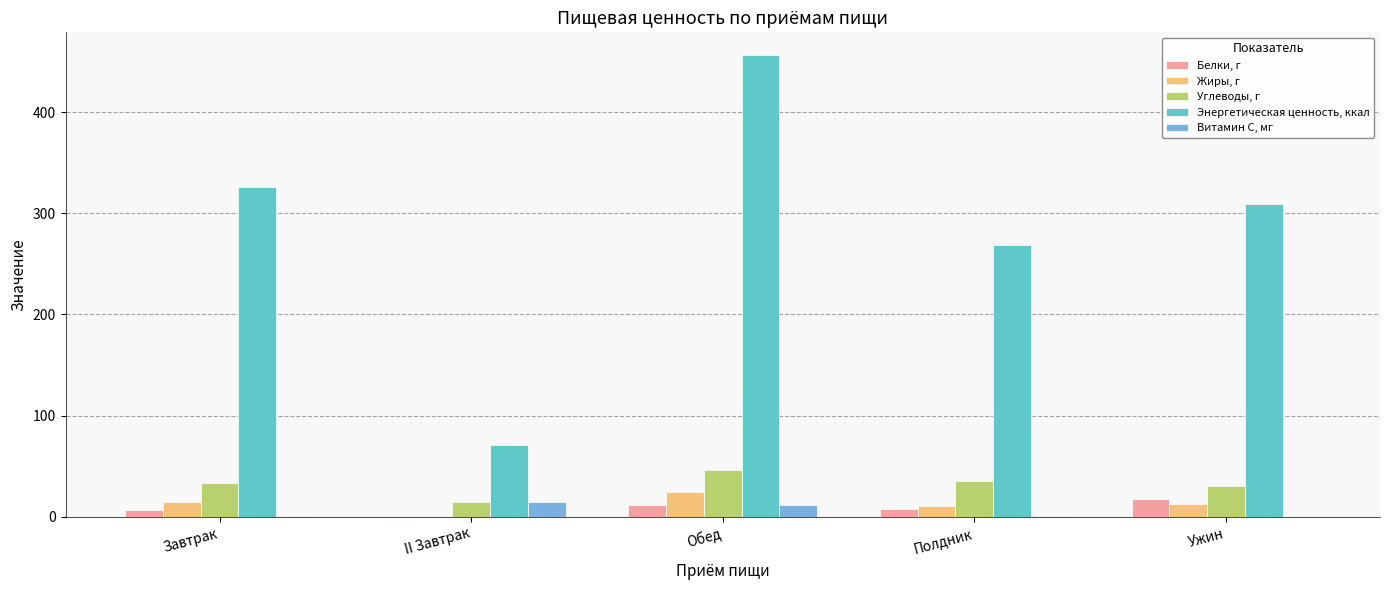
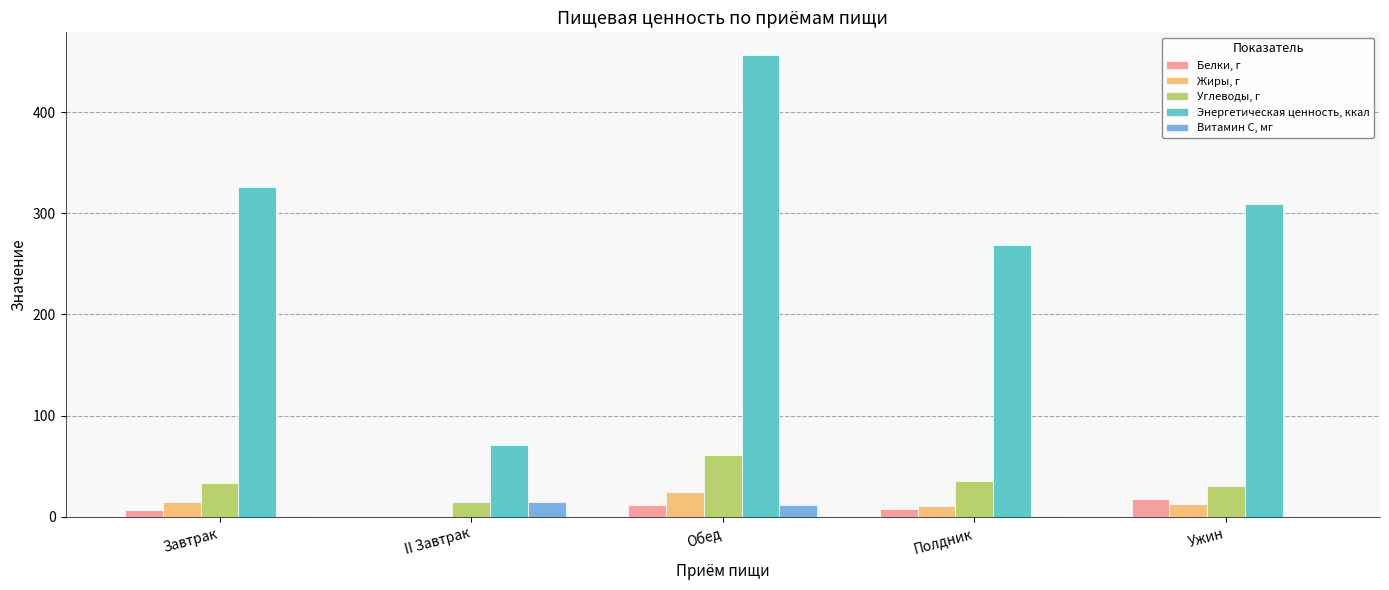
Углеводы, г, Обед: 46 -> 61
